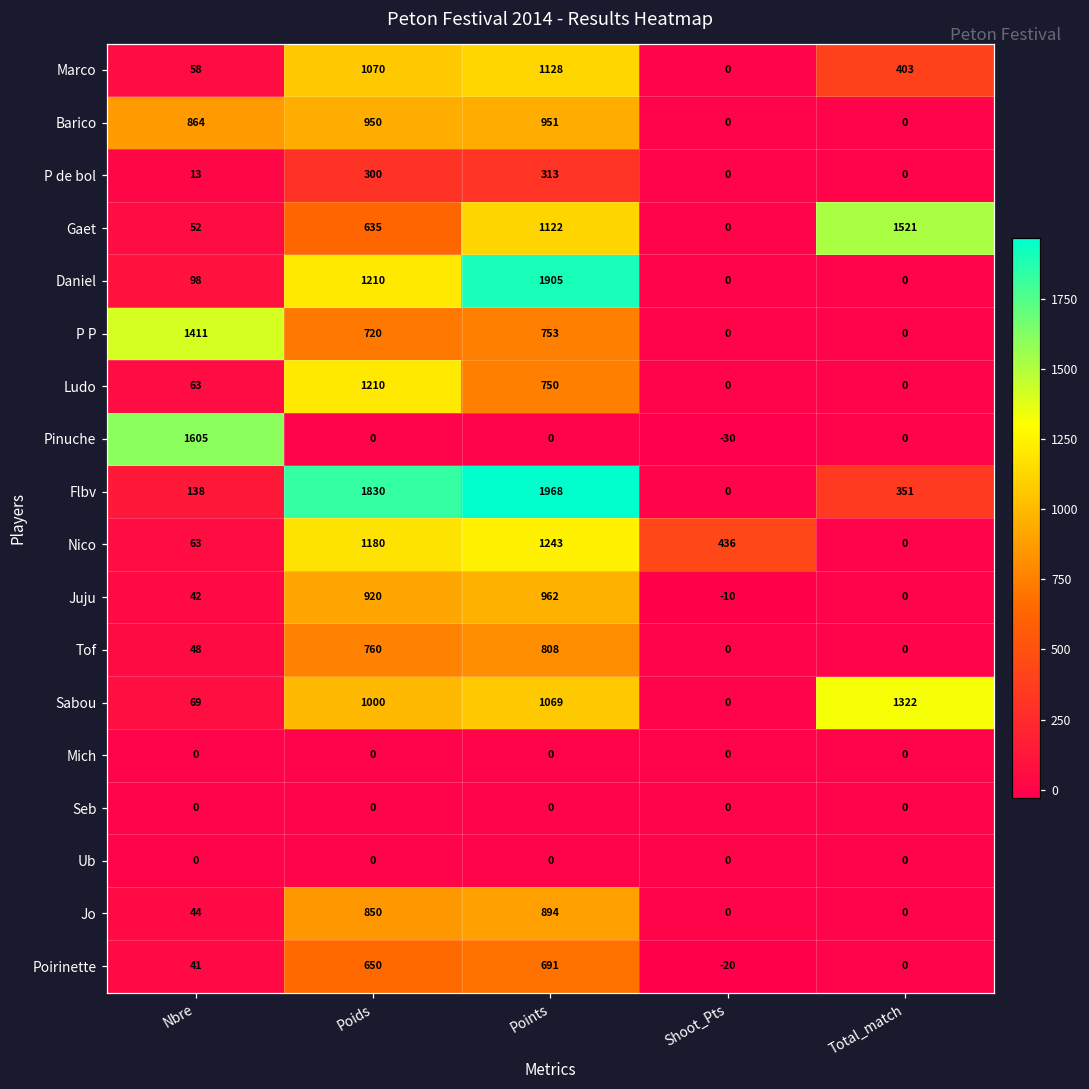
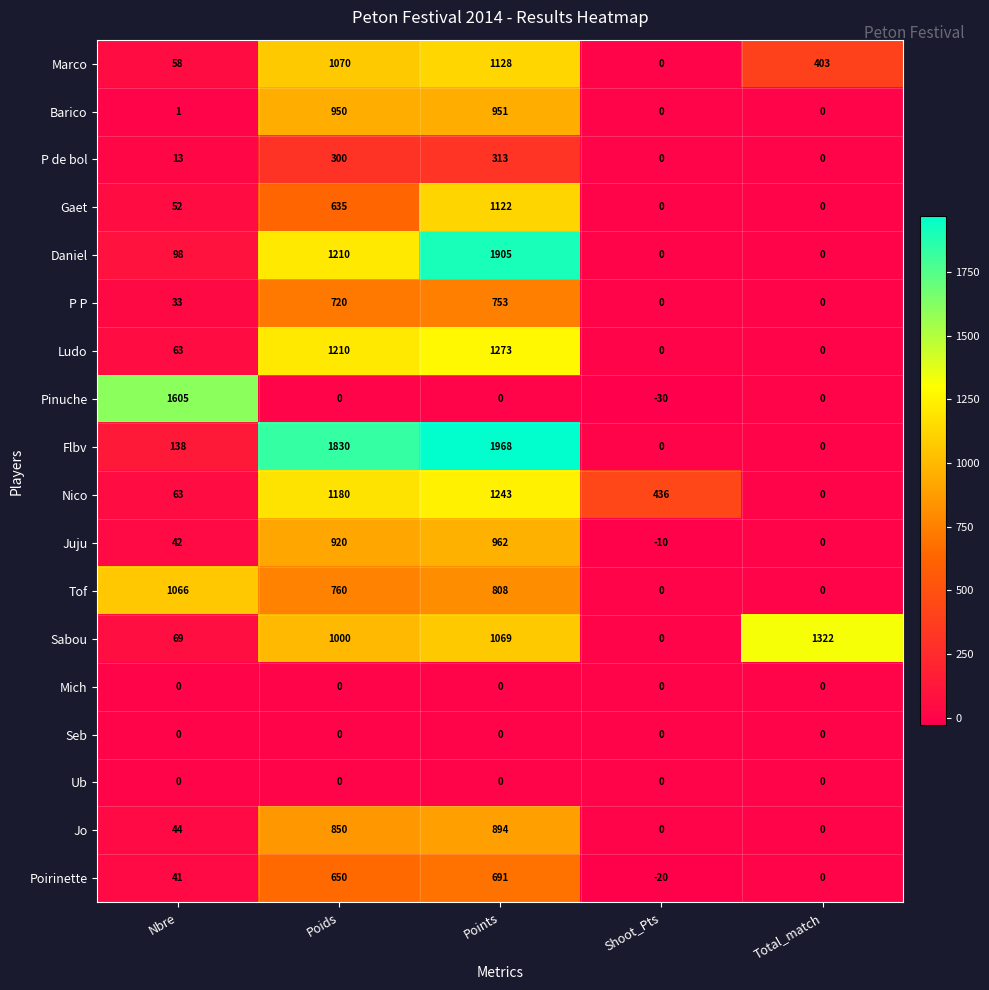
Barico, Nbre: 864 -> 1
Gaet, Total_match: 1521 -> 0
P P, Nbre: 1411 -> 33
Ludo, Points: 750 -> 1273
Flbv, Total_match: 351 -> 0
Tof, Nbre: 48 -> 1066
